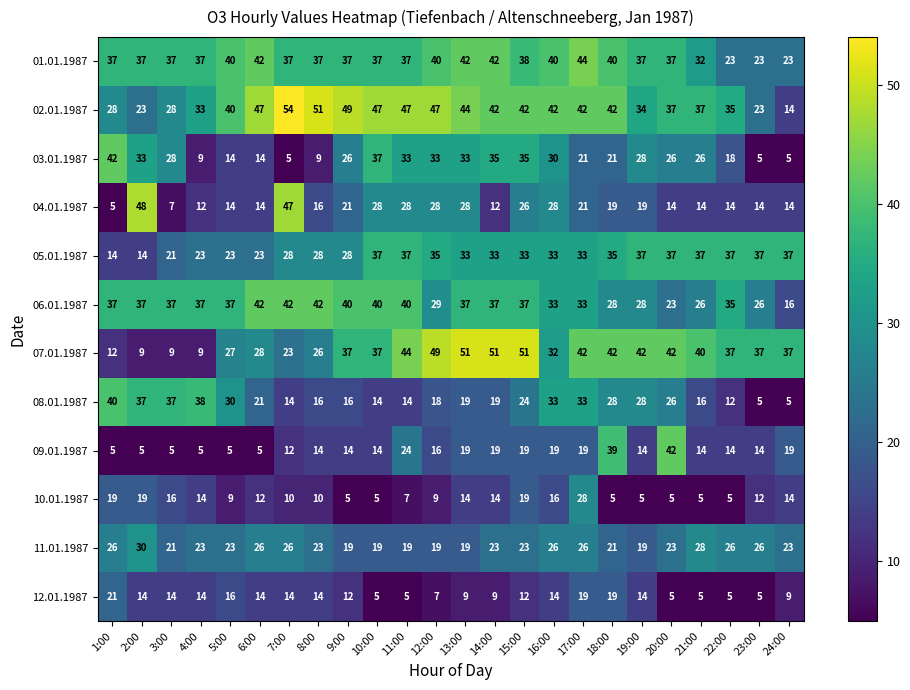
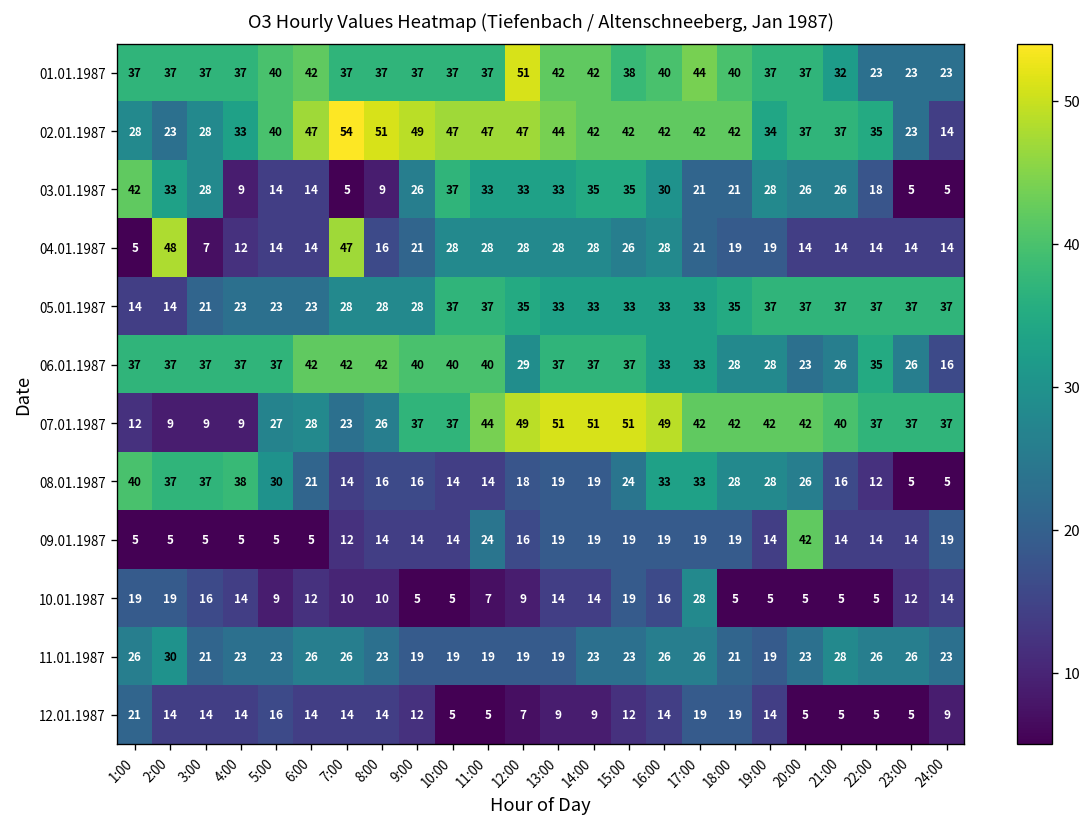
01.01.1987, 12:00: 40 -> 51
04.01.1987, 14:00: 12 -> 28
07.01.1987, 16:00: 32 -> 49
09.01.1987, 18:00: 39 -> 19
